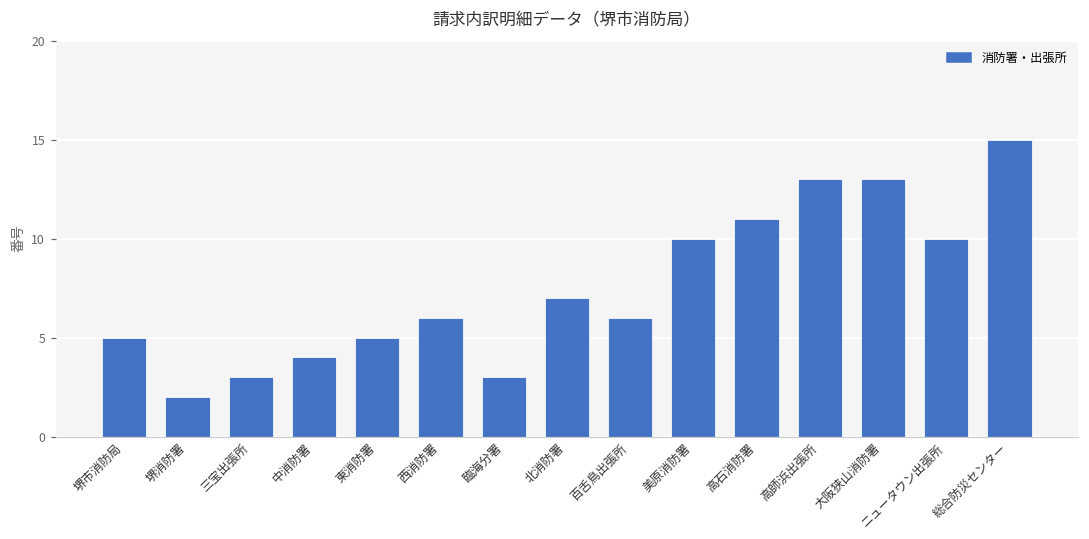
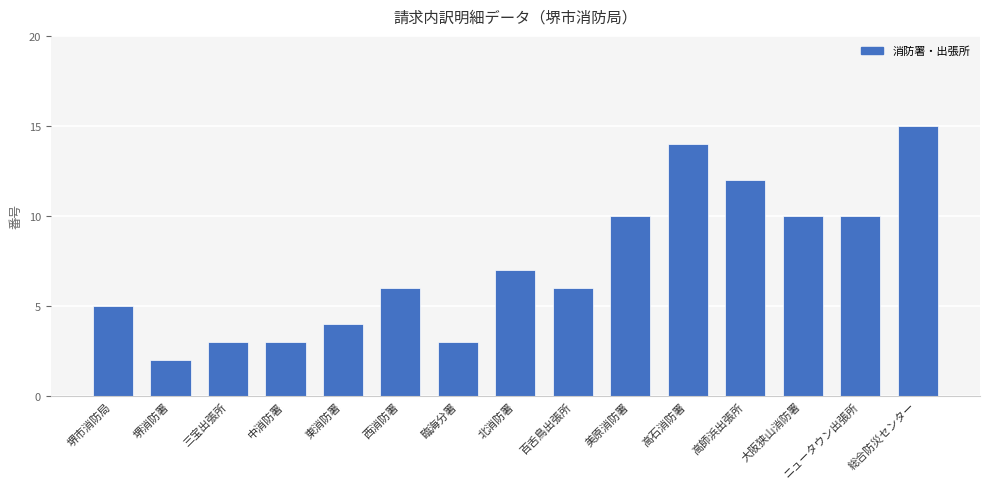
中消防署: 4 -> 3
東消防署: 5 -> 4
高石消防署: 11 -> 14
高師浜出張所: 13 -> 12
大阪狭山消防署: 13 -> 10
